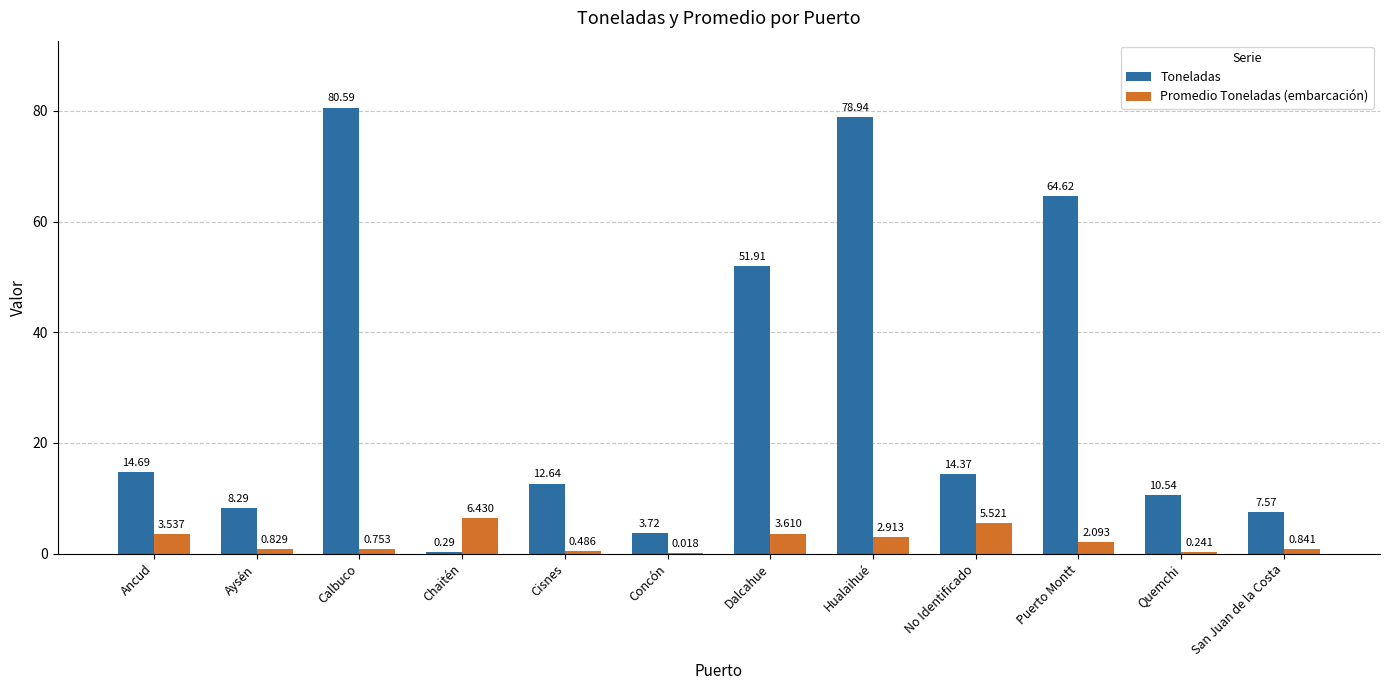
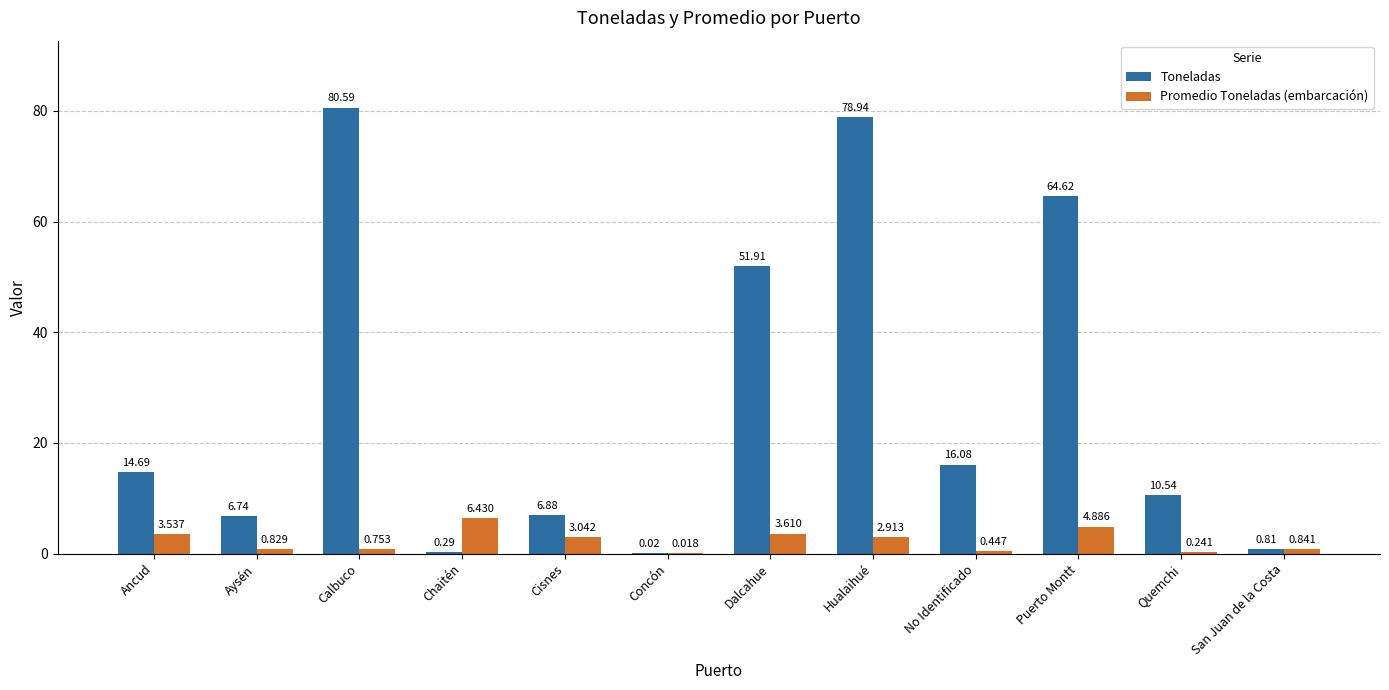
Toneladas, Aysén: 8.29 -> 6.74
Toneladas, Cisnes: 12.64 -> 6.88
Promedio Toneladas (embarcación), Cisnes: 0.486 -> 3.042
Toneladas, Concón: 3.72 -> 0.02
Toneladas, No Identificado: 14.37 -> 16.08
Promedio Toneladas (embarcación), No Identificado: 5.521 -> 0.447
Promedio Toneladas (embarcación), Puerto Montt: 2.093 -> 4.886
Toneladas, San Juan de la Costa: 7.57 -> 0.81
